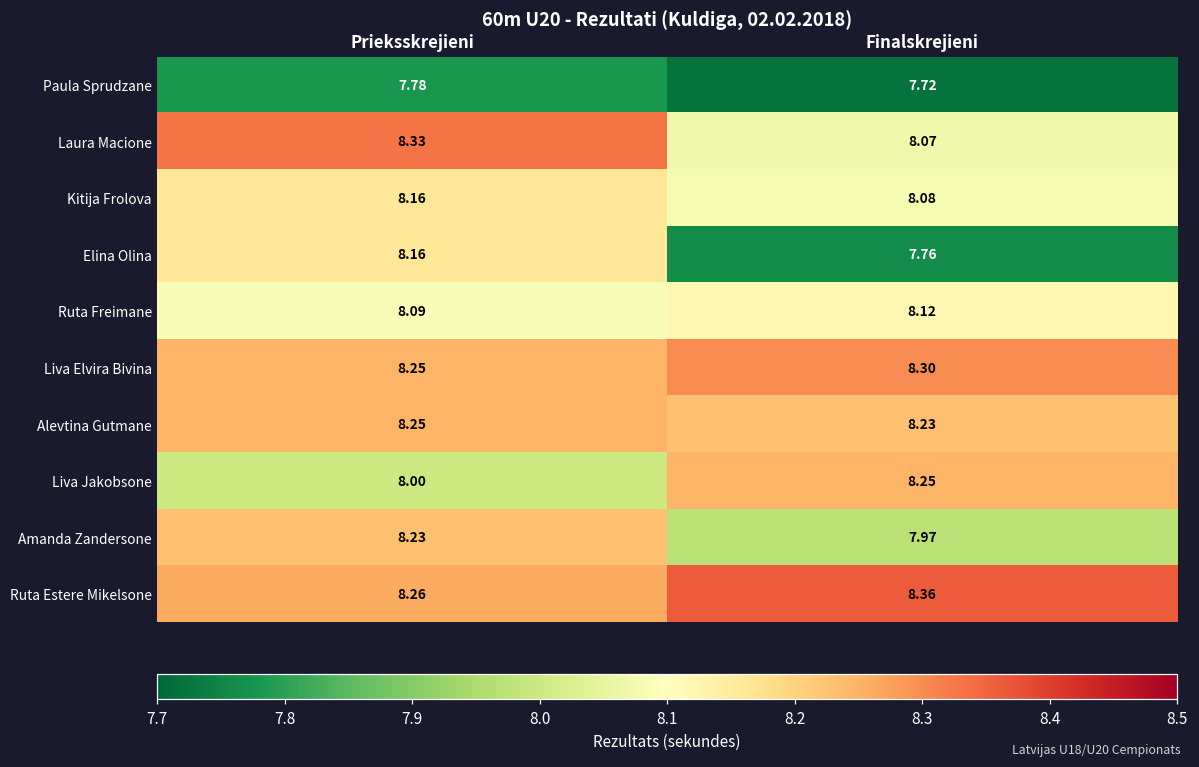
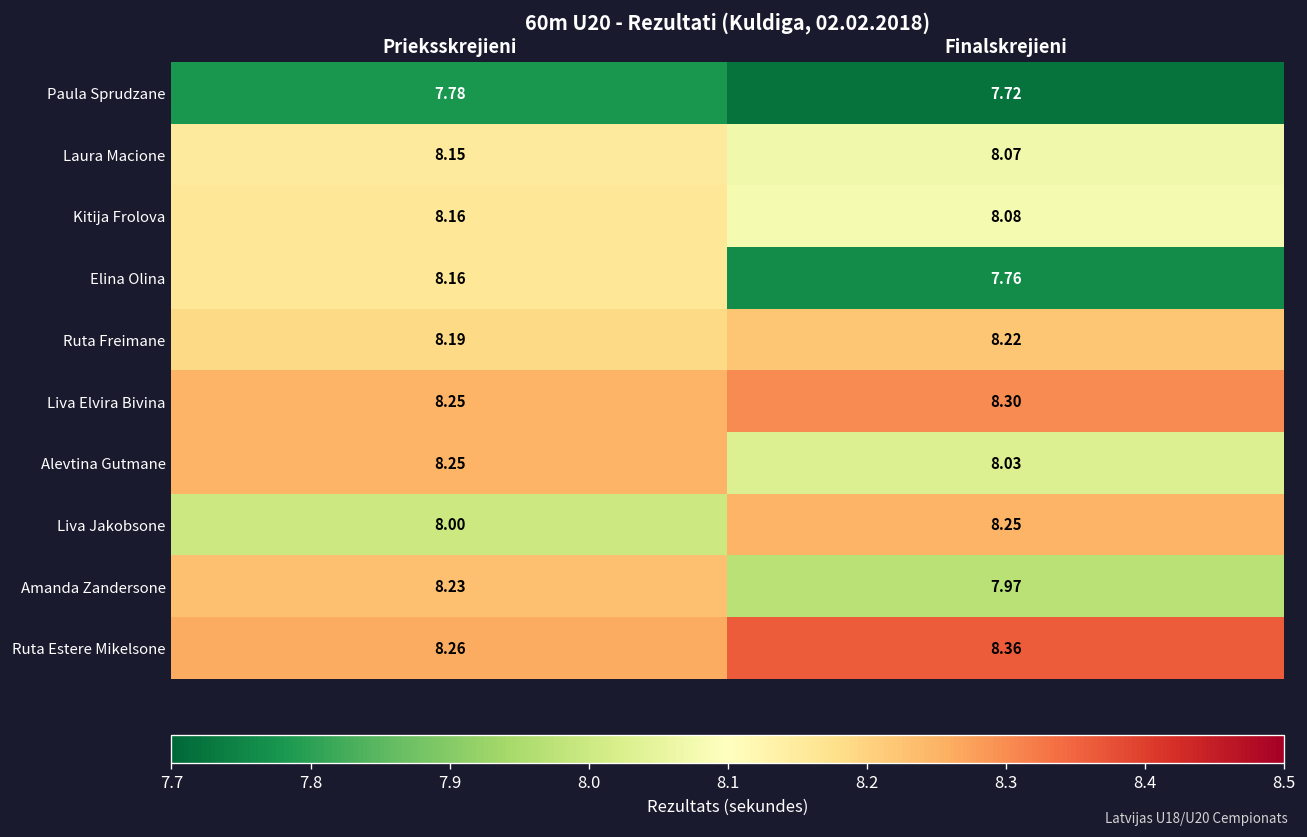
Laura Macione, Prieksskrejieni: 8.33 -> 8.15
Ruta Freimane, Prieksskrejieni: 8.09 -> 8.19
Ruta Freimane, Finalskrejieni: 8.12 -> 8.22
Alevtina Gutmane, Finalskrejieni: 8.23 -> 8.03
